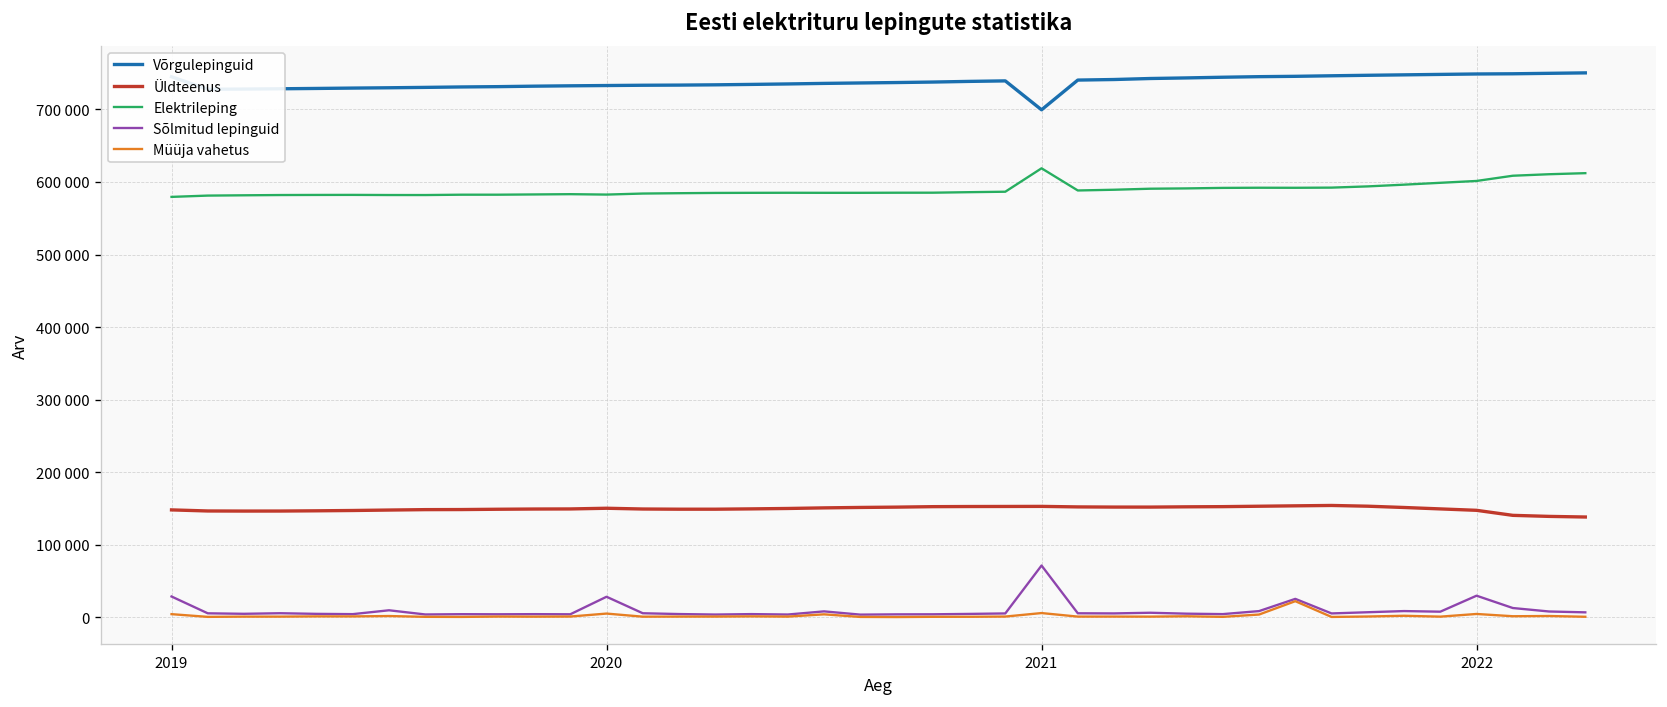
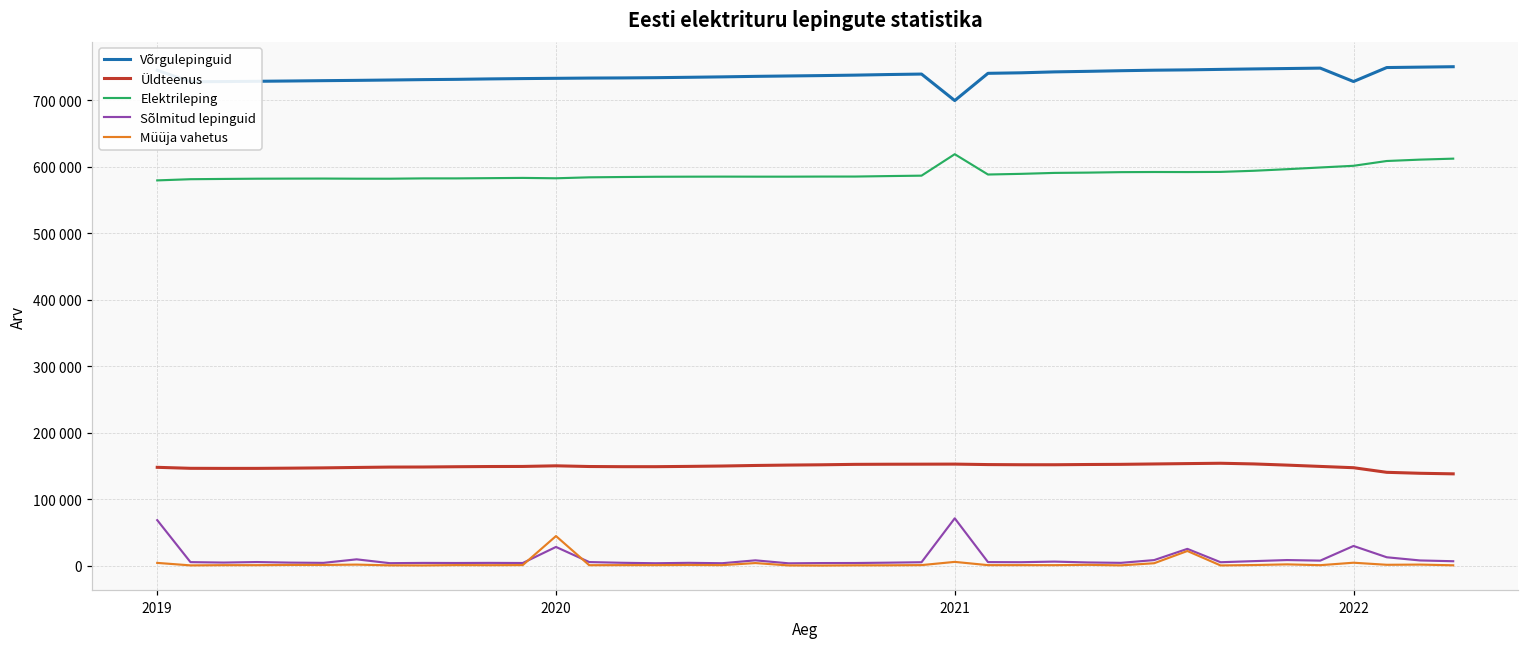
Sõlmitud lepinguid, 2019: 30000 -> 70000
Müüja vahetus, 2020: 10000 -> 40000
Võrgulepinguid, 2022: 750000 -> 730000
